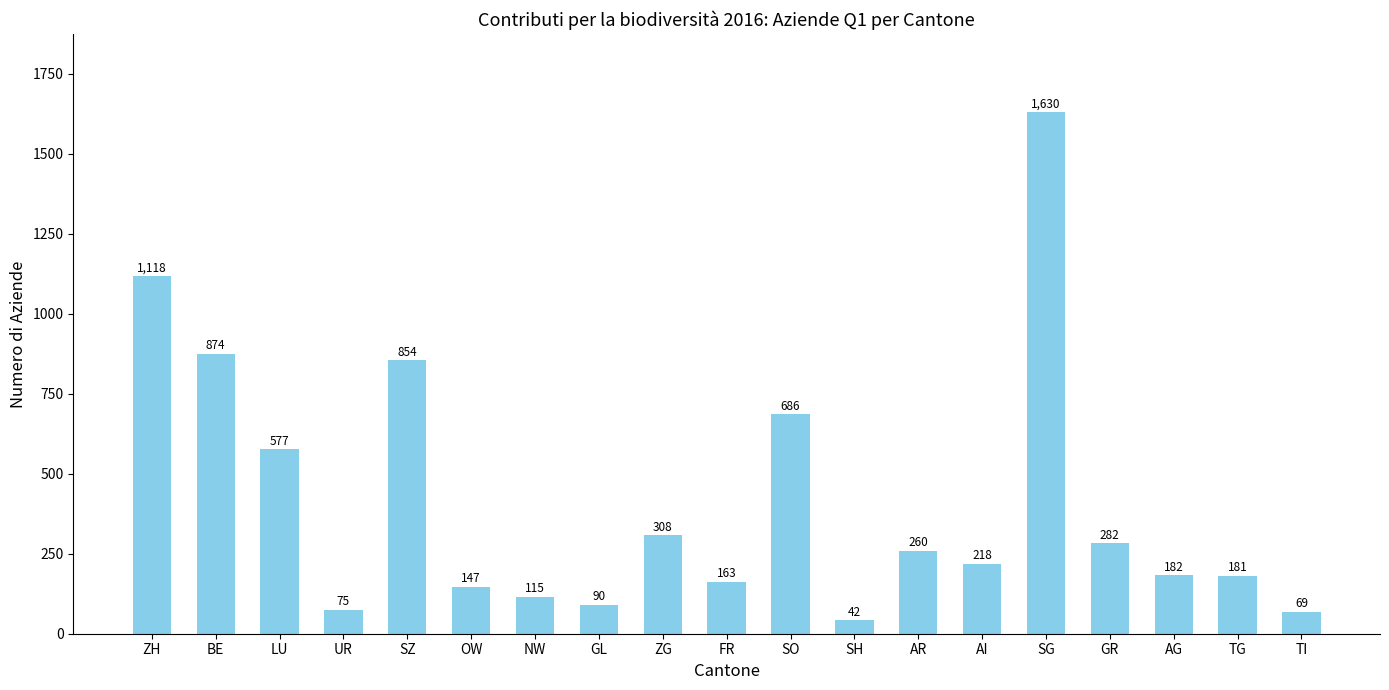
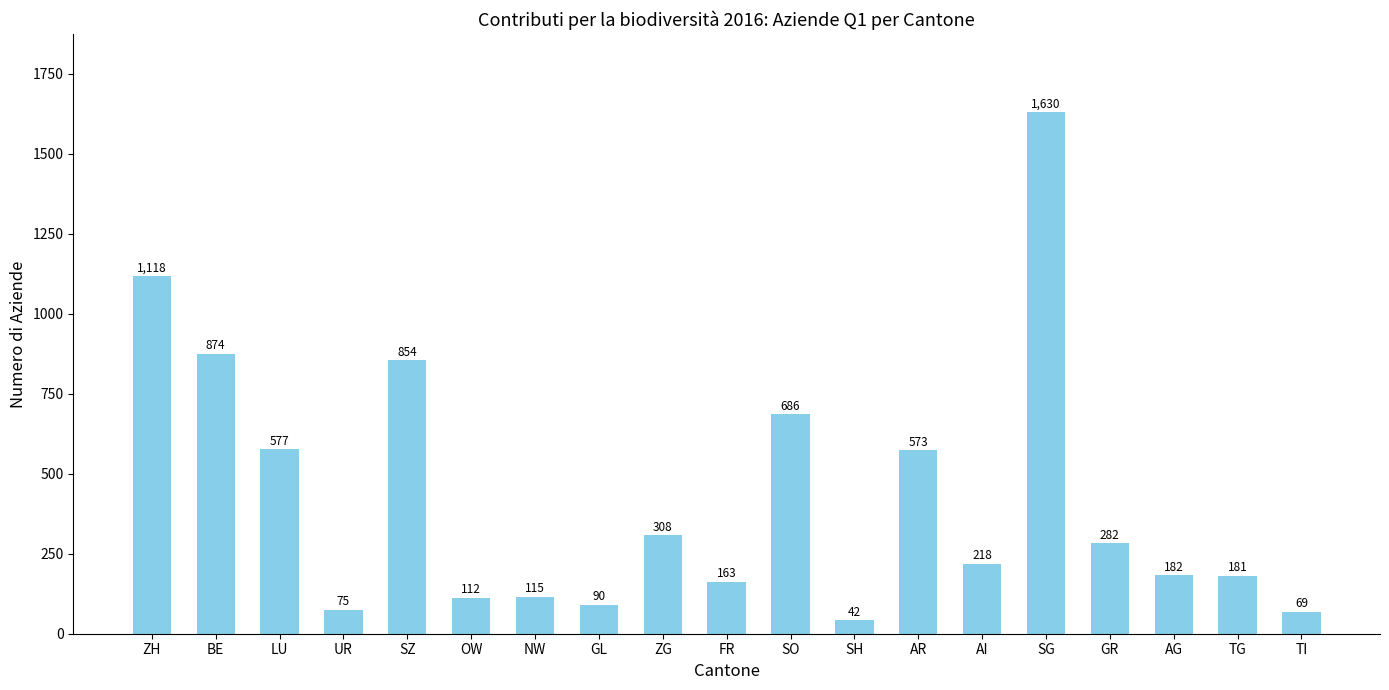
OW: 147 -> 112
AR: 260 -> 573
